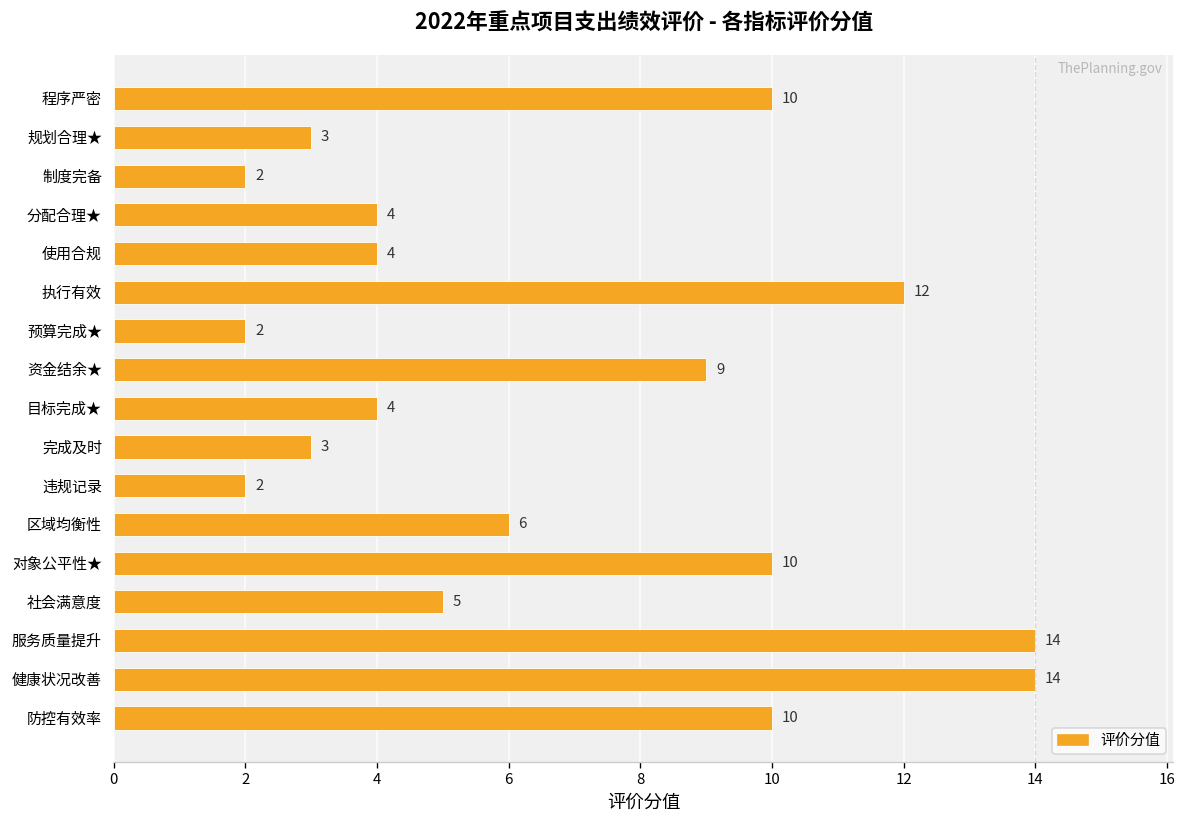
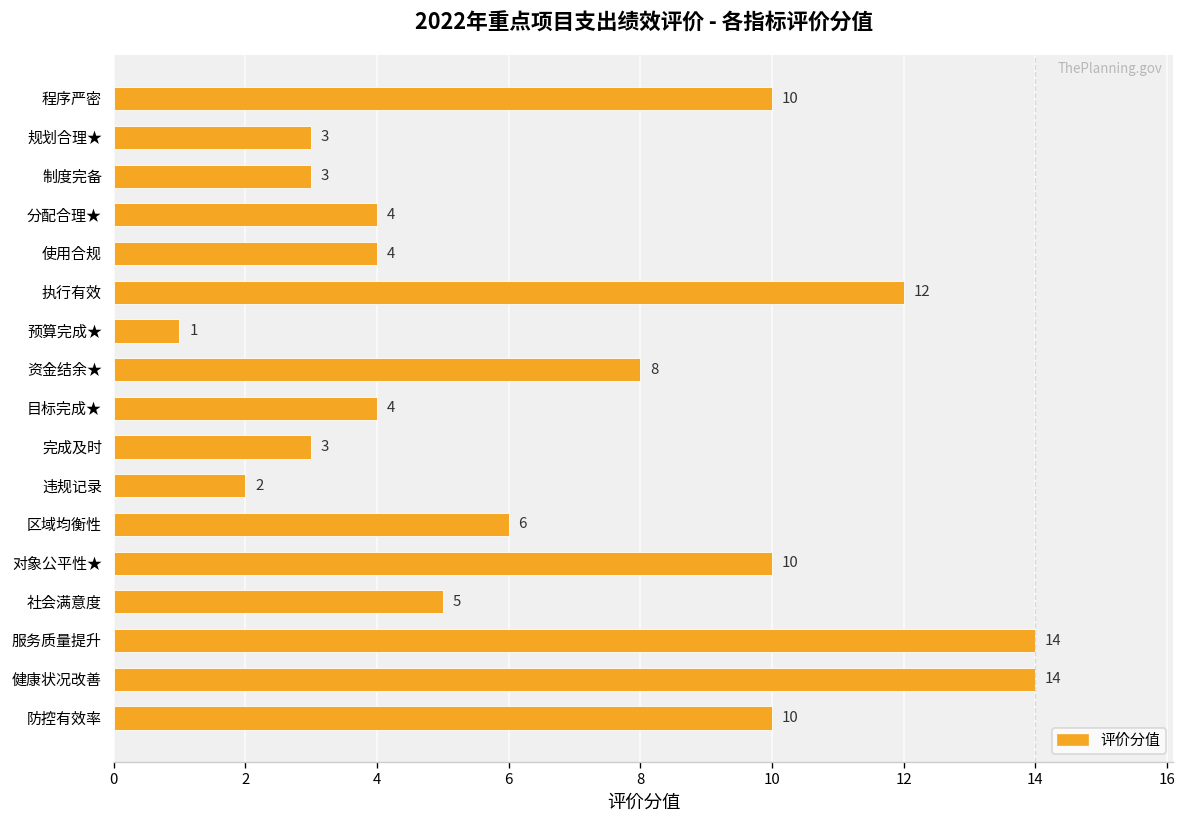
制度完备: 2 -> 3
预算完成★: 2 -> 1
资金结余★: 9 -> 8
